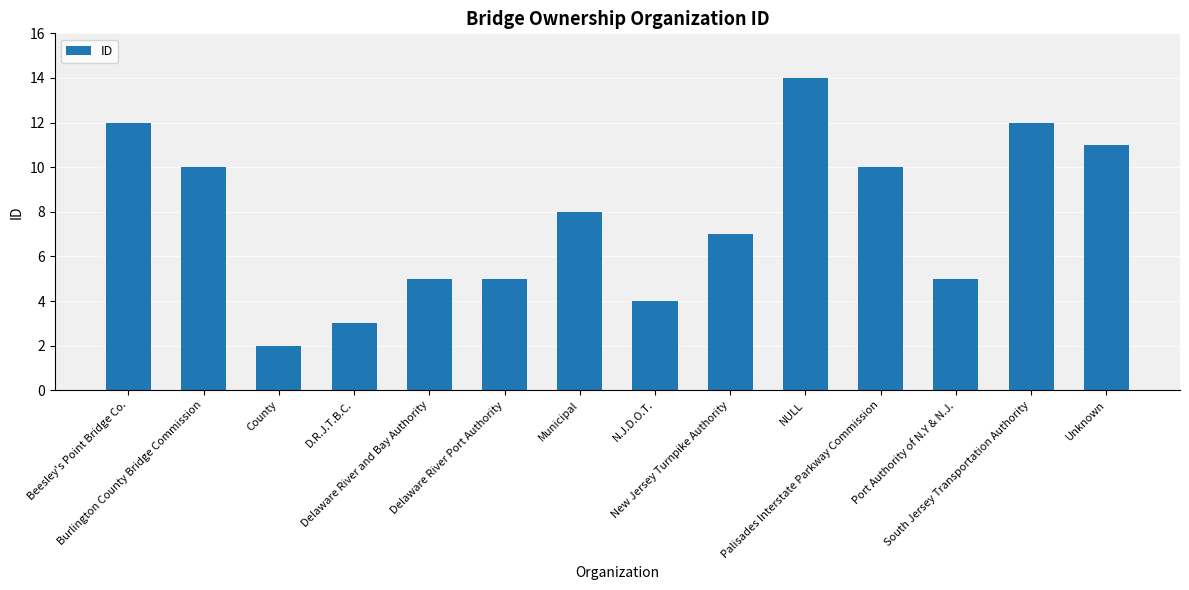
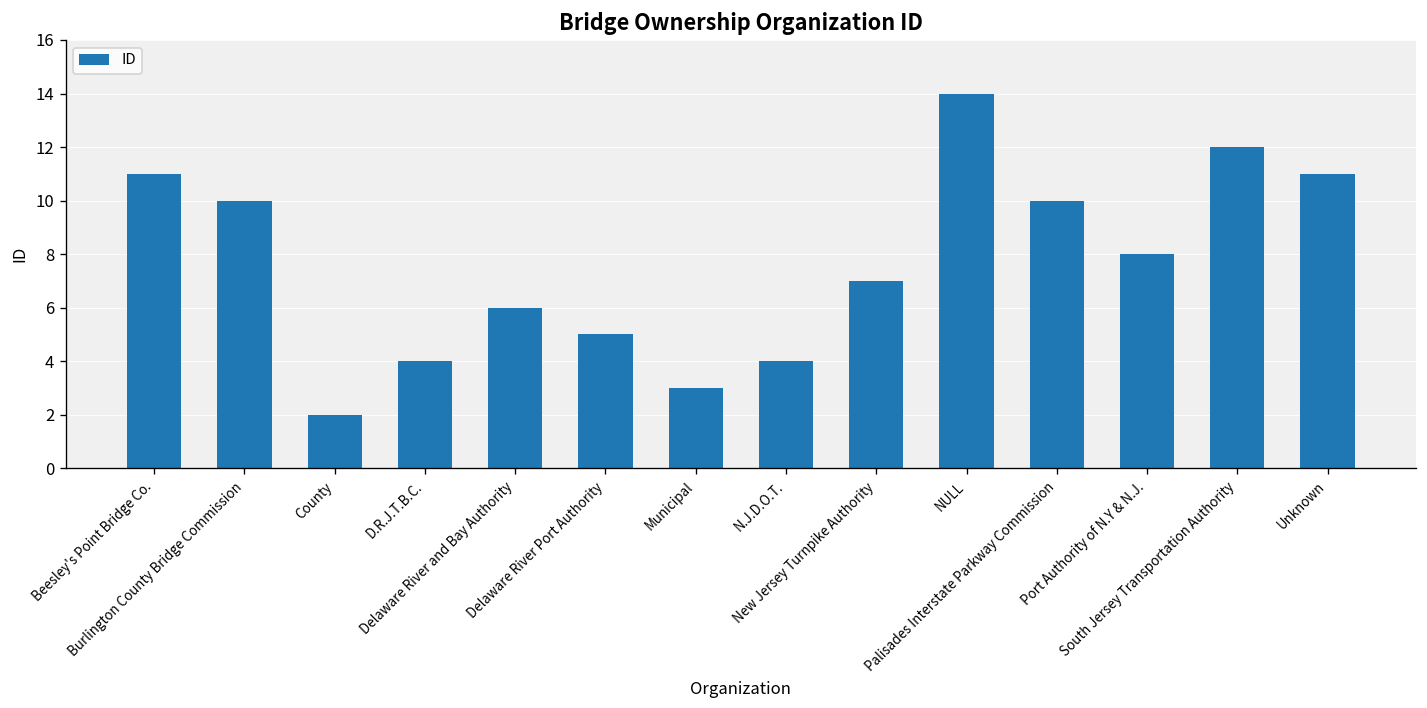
Beesley's Point Bridge Co.: 12 -> 11
D.R.J.T.B.C.: 3 -> 4
Delaware River and Bay Authority: 5 -> 6
Municipal: 8 -> 3
Port Authority of N.Y & N.J.: 5 -> 8
